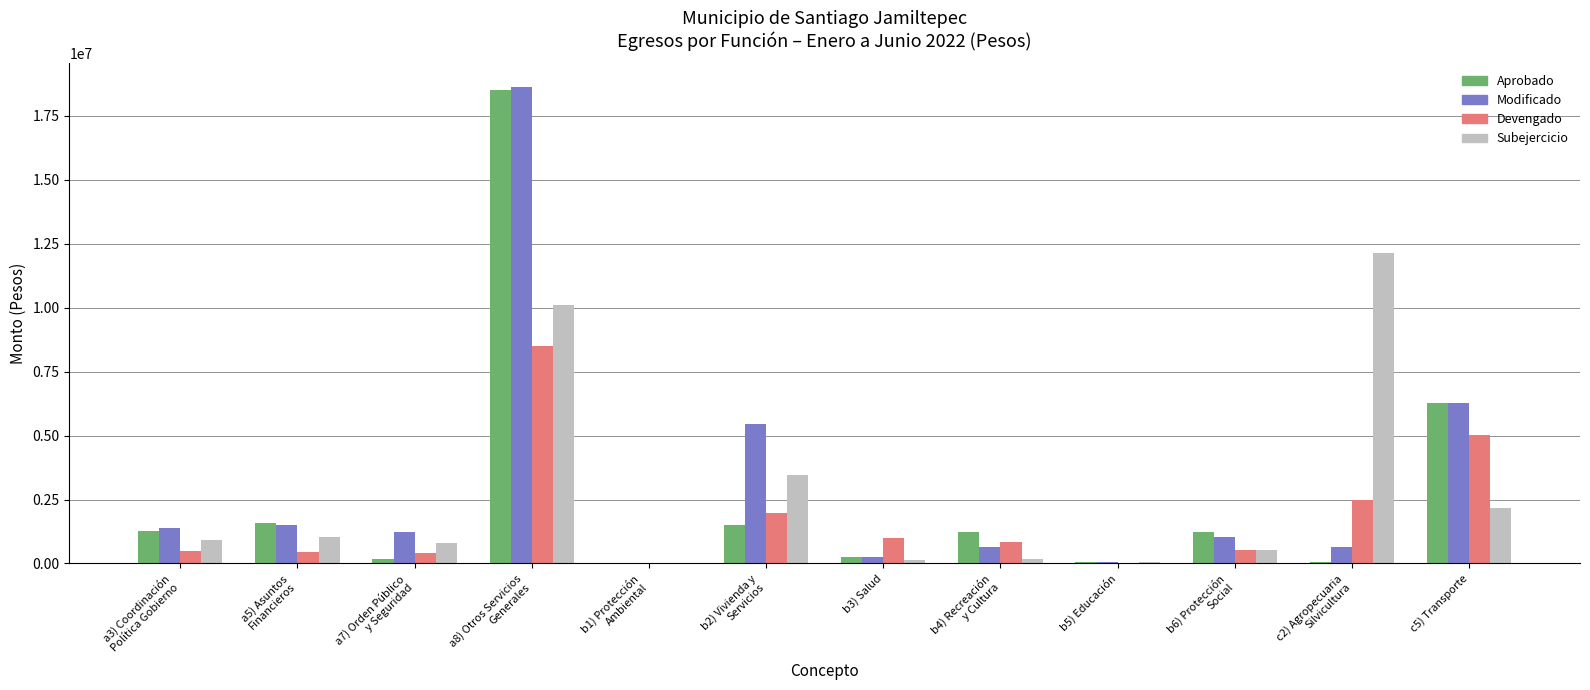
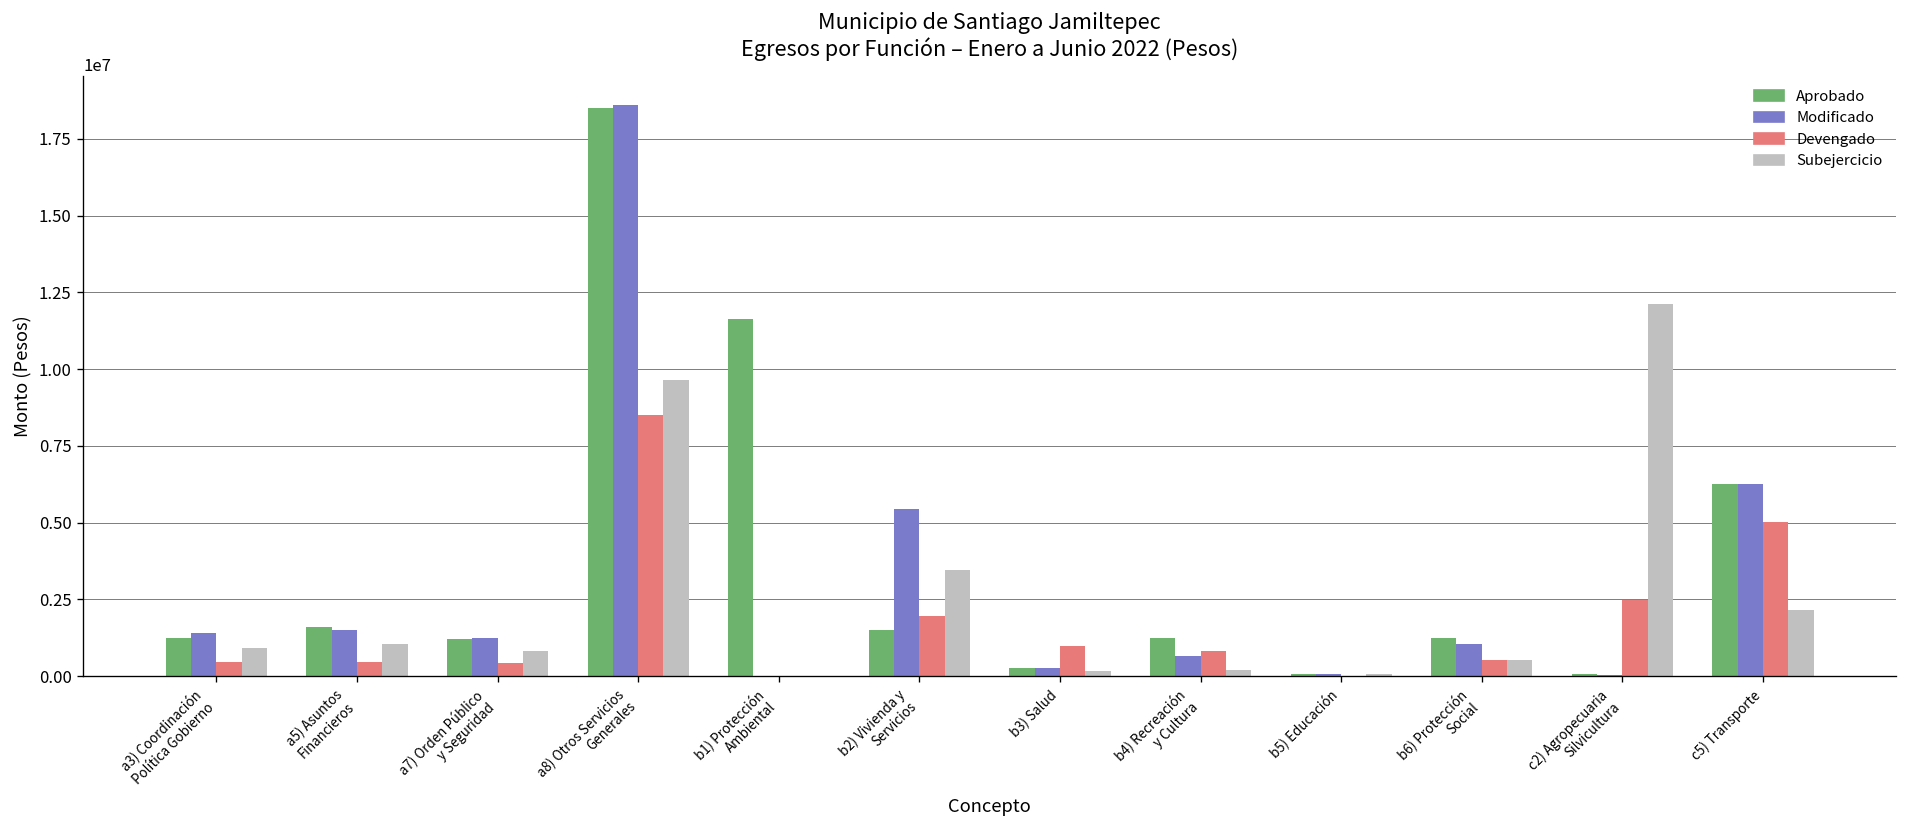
Aprobado, a7) Orden Público y Seguridad: 200000 -> 1200000
Subejercicio, a8) Otros Servicios Generales: 10100000 -> 9600000
Aprobado, b1) Protección Ambiental: 0 -> 11600000
Modificado, c2) Agropecuaria Silvicultura: 700000 -> 100000
